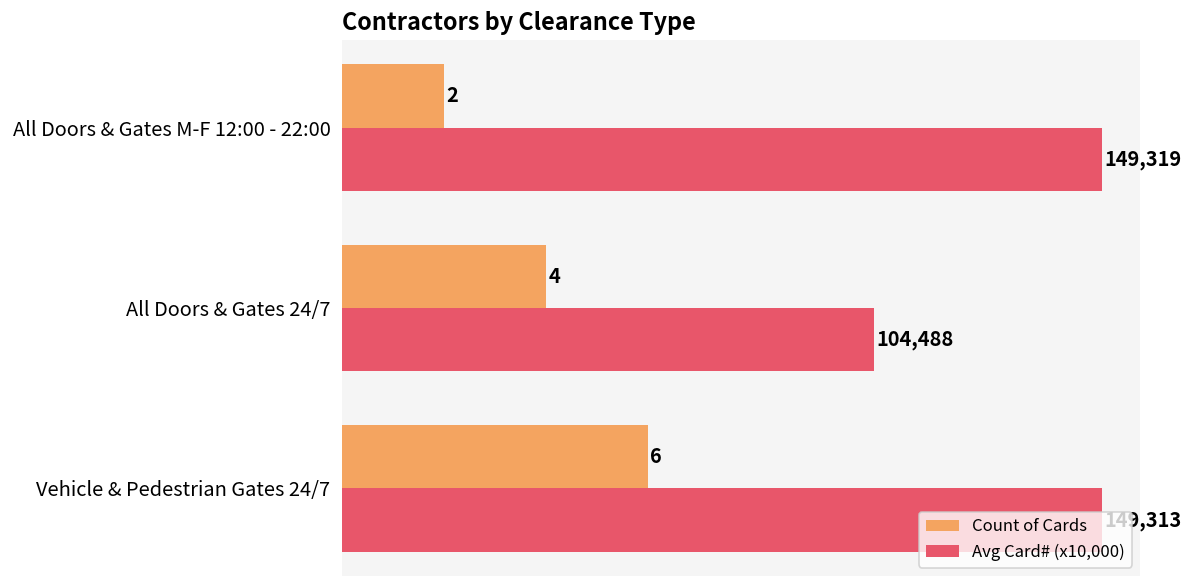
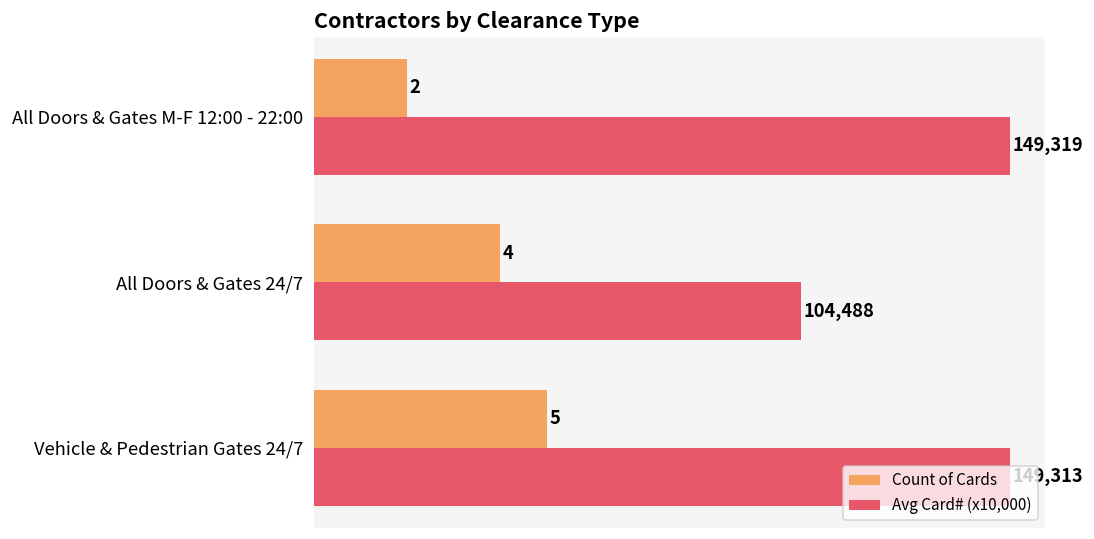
Count of Cards, Vehicle & Pedestrian Gates 24/7: 6 -> 5
